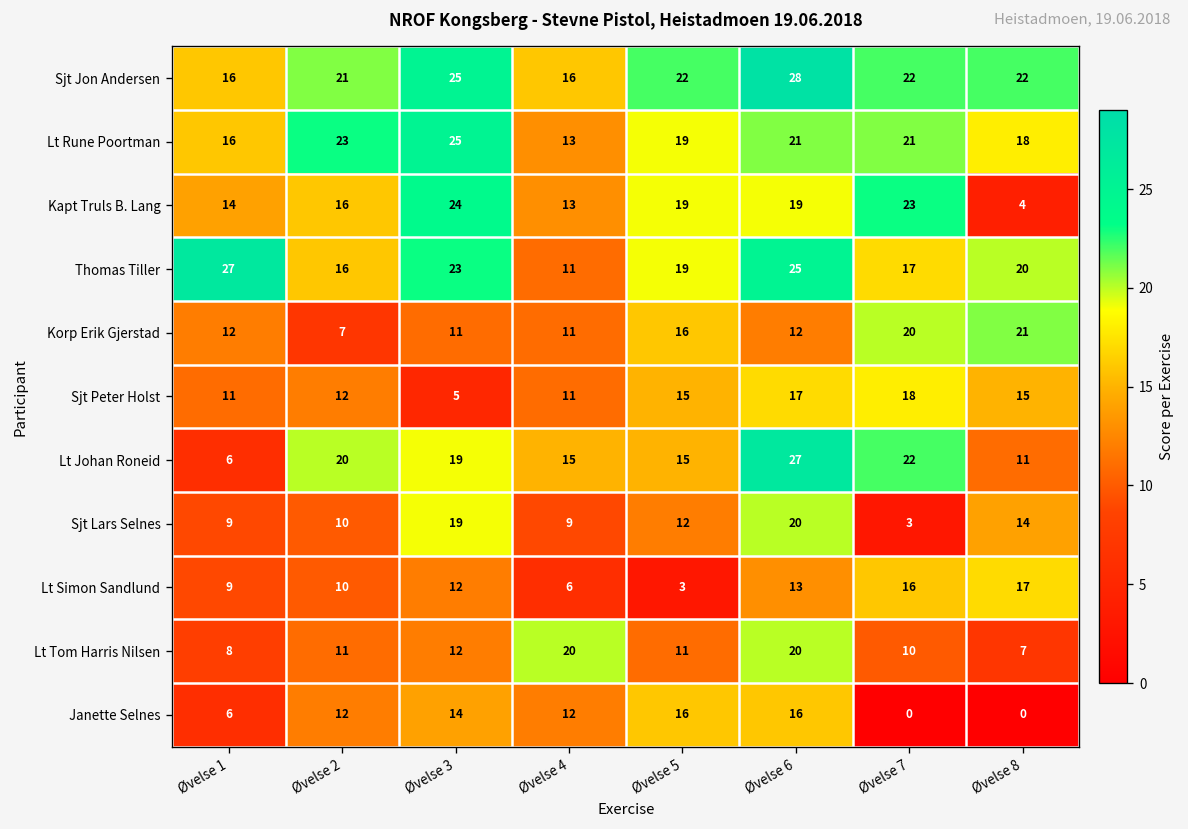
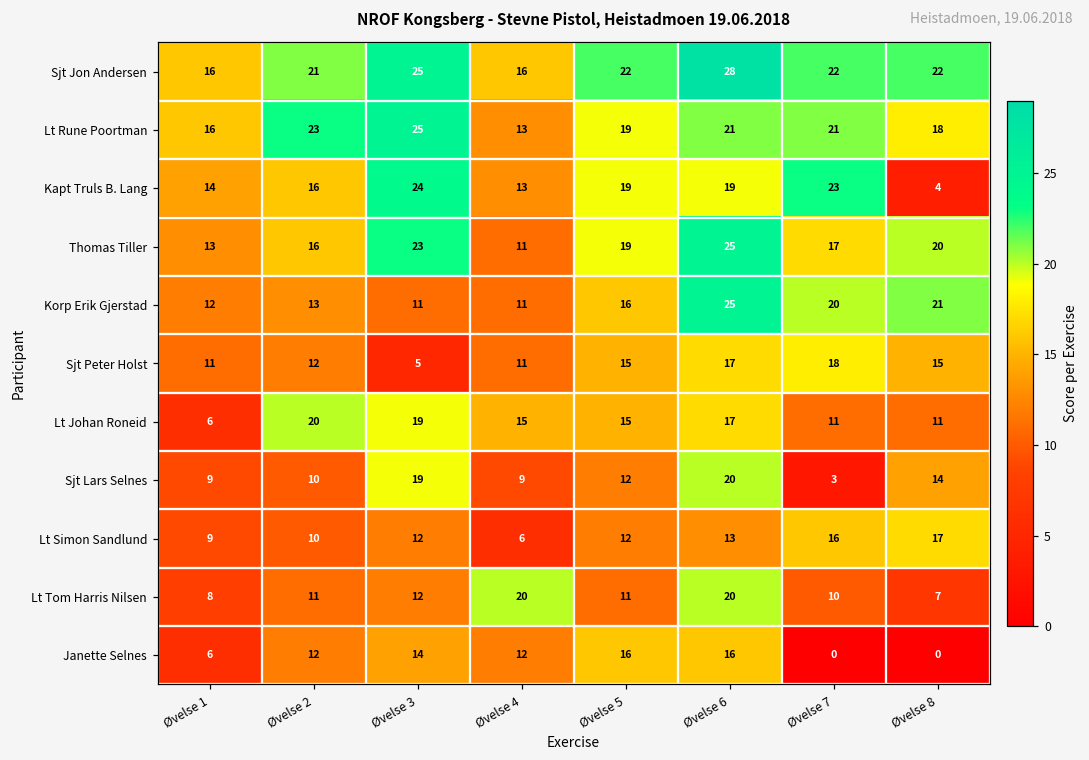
Thomas Tiller, Øvelse 1: 27 -> 13
Korp Erik Gjerstad, Øvelse 2: 7 -> 13
Korp Erik Gjerstad, Øvelse 6: 12 -> 25
Lt Johan Roneid, Øvelse 6: 27 -> 17
Lt Johan Roneid, Øvelse 7: 22 -> 11
Lt Simon Sandlund, Øvelse 5: 3 -> 12
